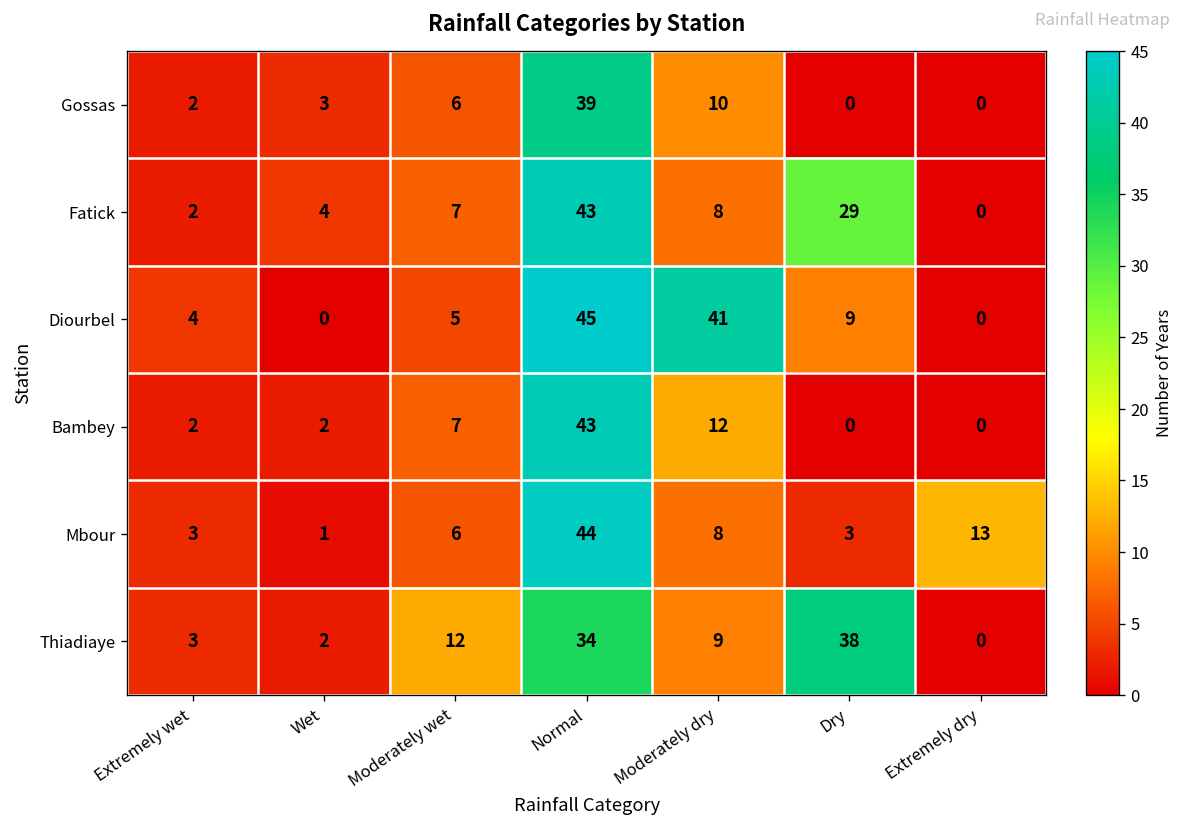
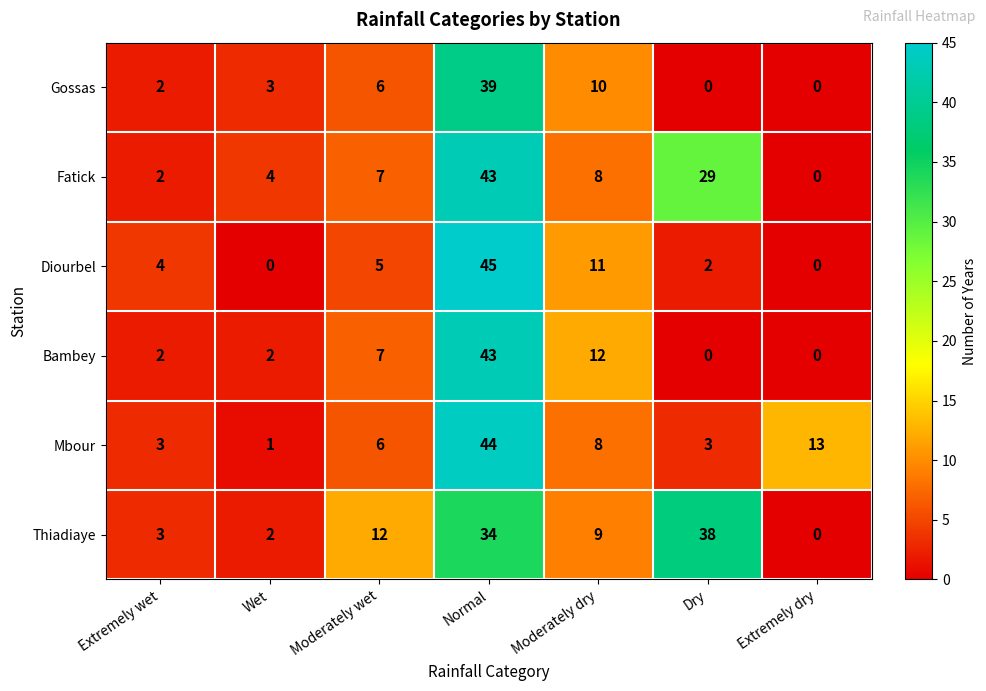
Diourbel, Moderately dry: 41 -> 11
Diourbel, Dry: 9 -> 2
